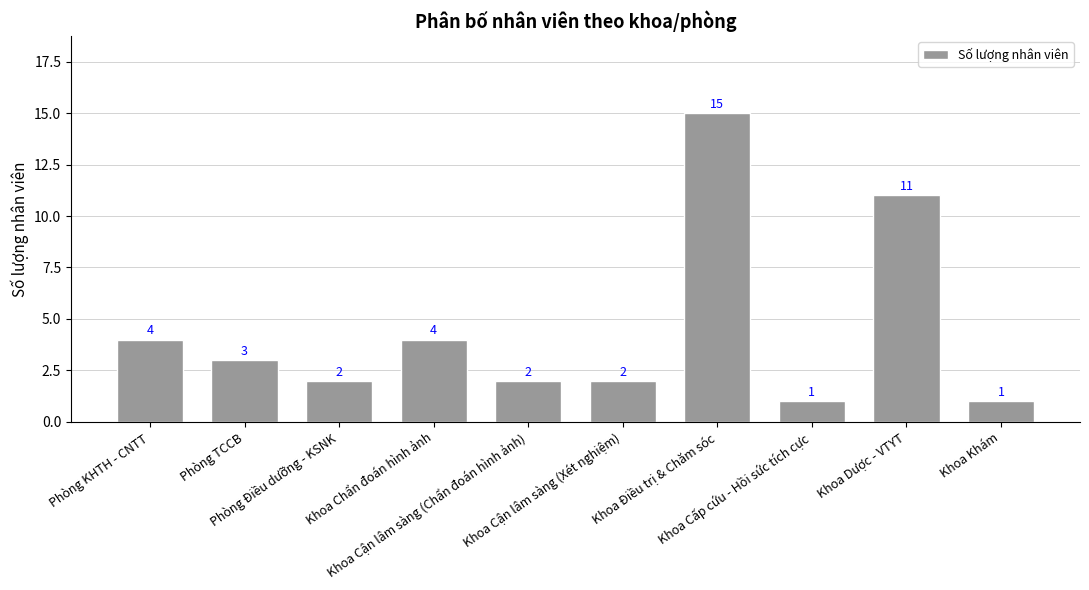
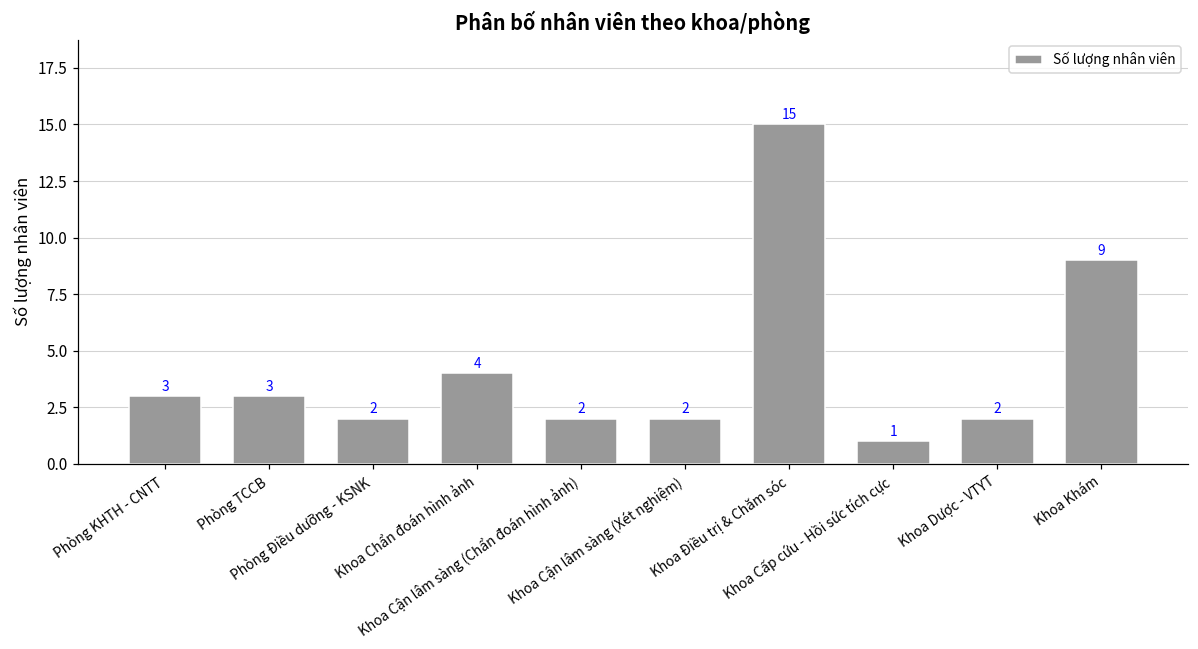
Phòng KHTH - CNTT: 4 -> 3
Khoa Dược - VTYT: 11 -> 2
Khoa Khám: 1 -> 9
